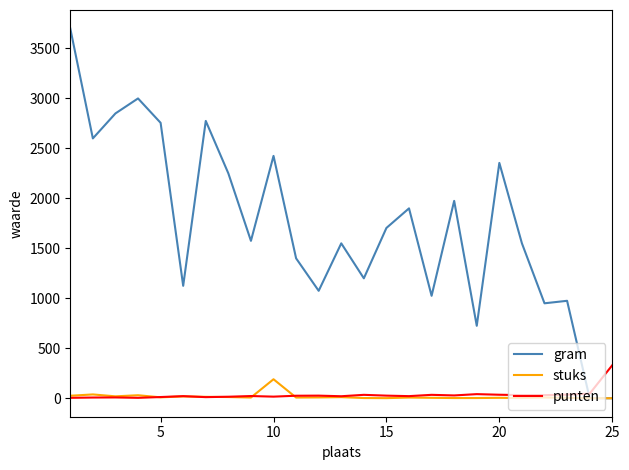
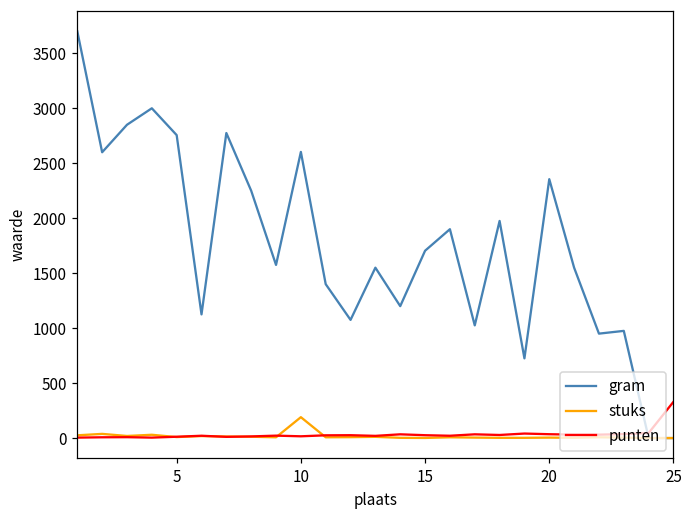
gram, 10: 2400 -> 2600
